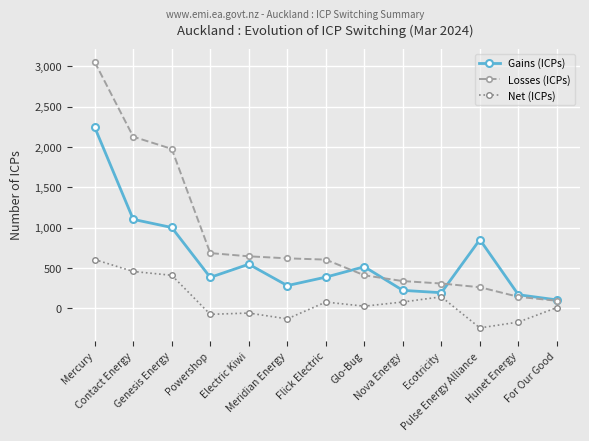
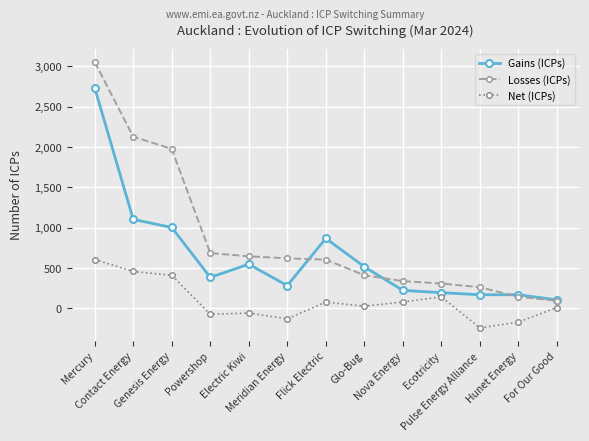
Gains (ICPs), Mercury: 2,200 -> 2,700
Gains (ICPs), Flick Electric: 400 -> 900
Gains (ICPs), Pulse Energy Alliance: 900 -> 200
